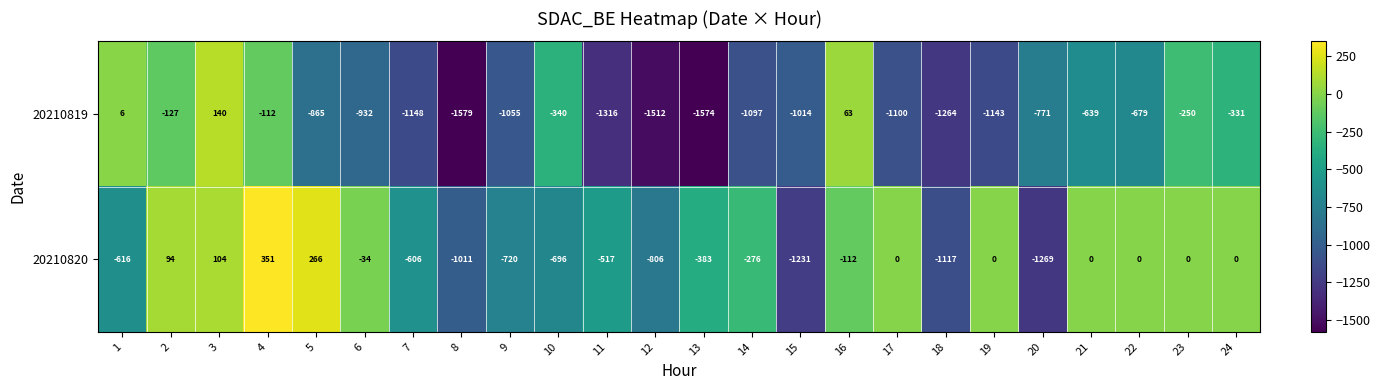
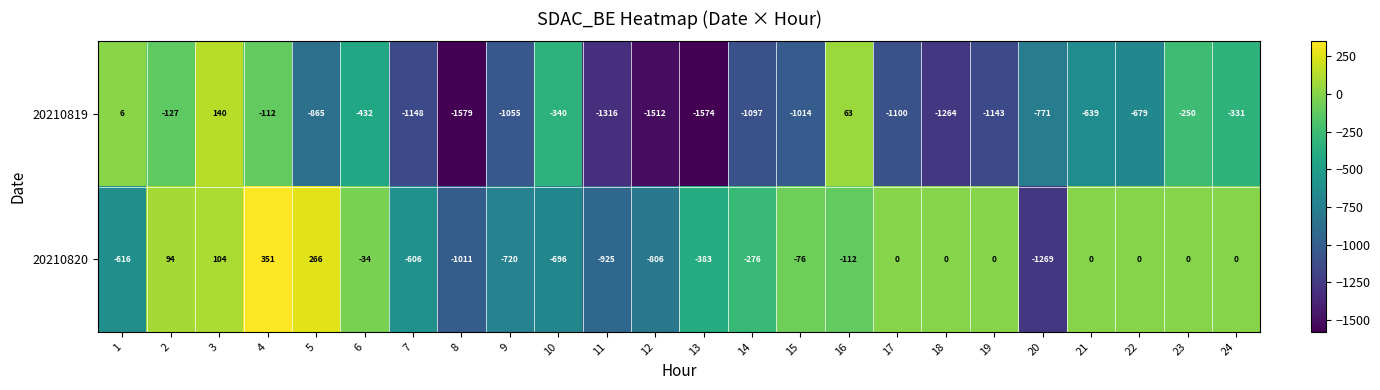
20210819, 6: -932 -> -432
20210820, 11: -517 -> -925
20210820, 15: -1231 -> -76
20210820, 18: -1117 -> 0
